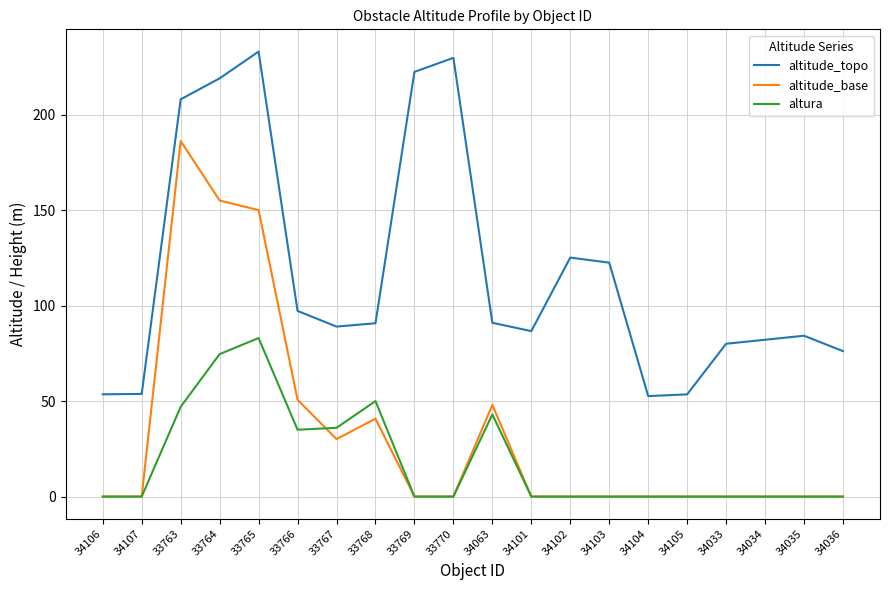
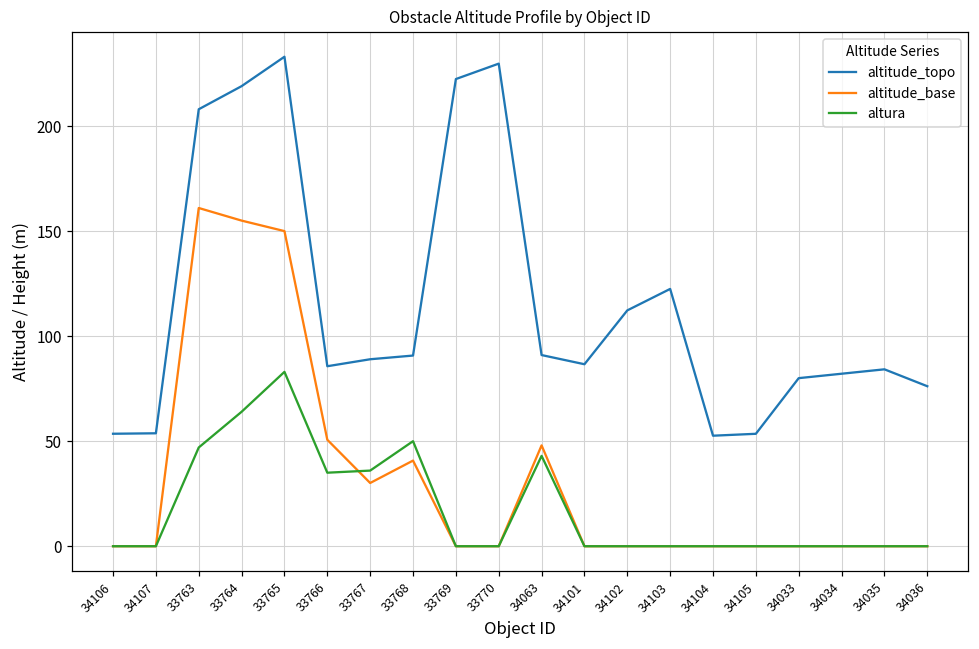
altitude_base, 33763: 186 -> 161
altura, 33764: 75 -> 64
altitude_topo, 33766: 97 -> 86
altitude_topo, 34102: 125 -> 112
